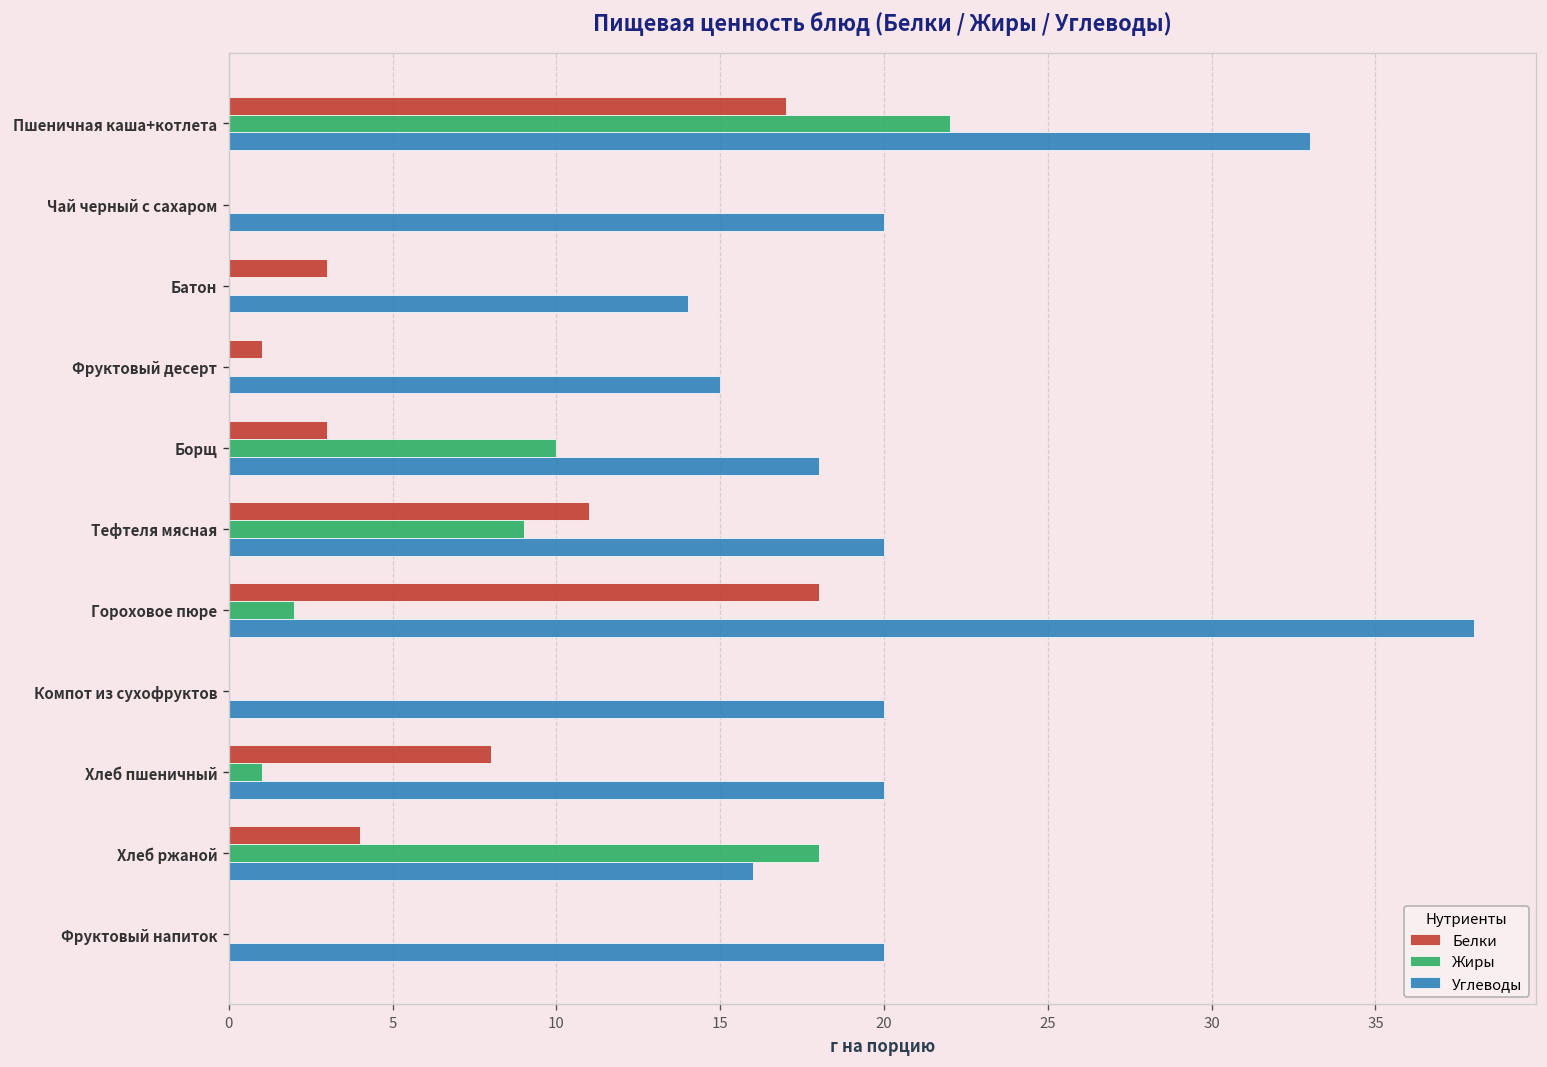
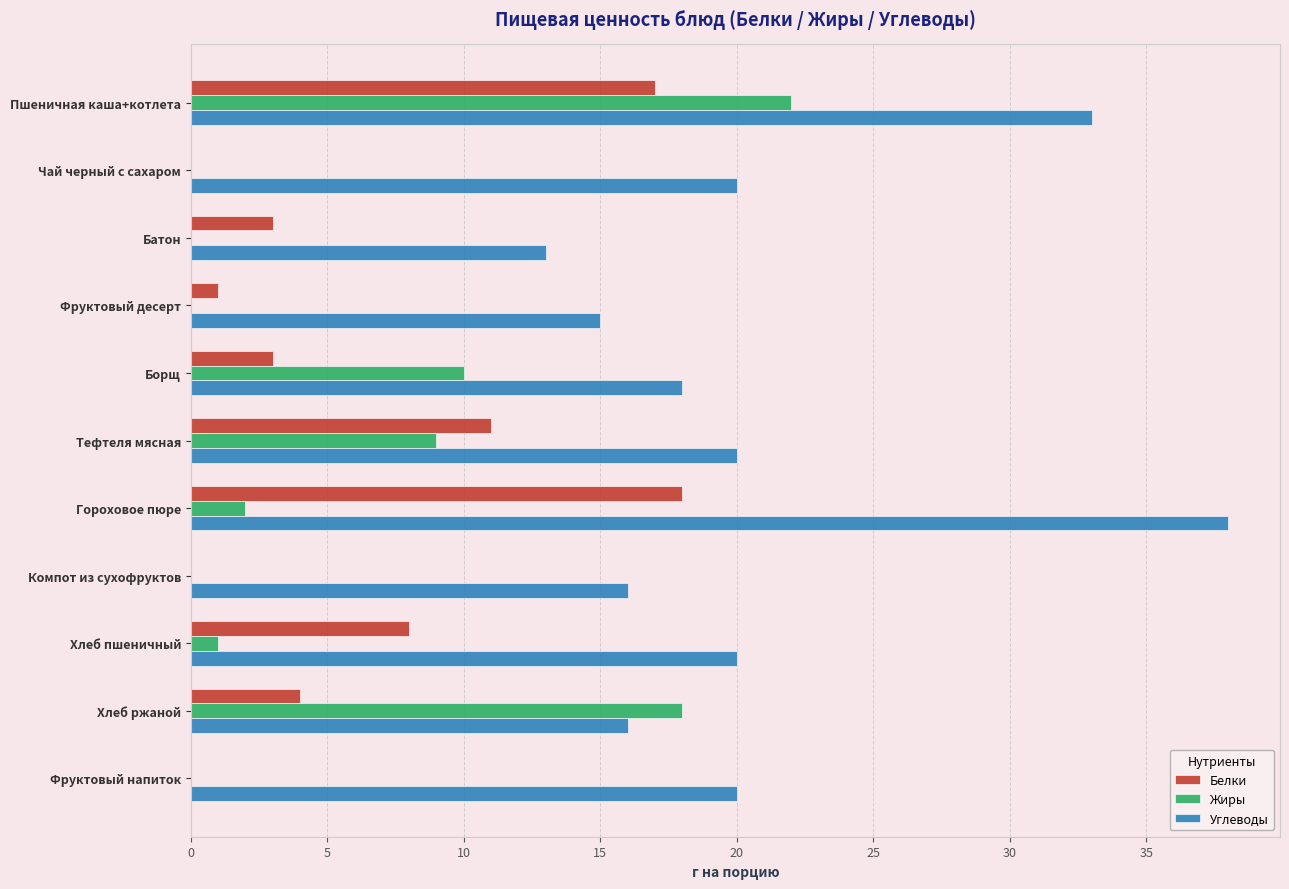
Углеводы, Батон: 14 -> 13
Углеводы, Компот из сухофруктов: 20 -> 16
